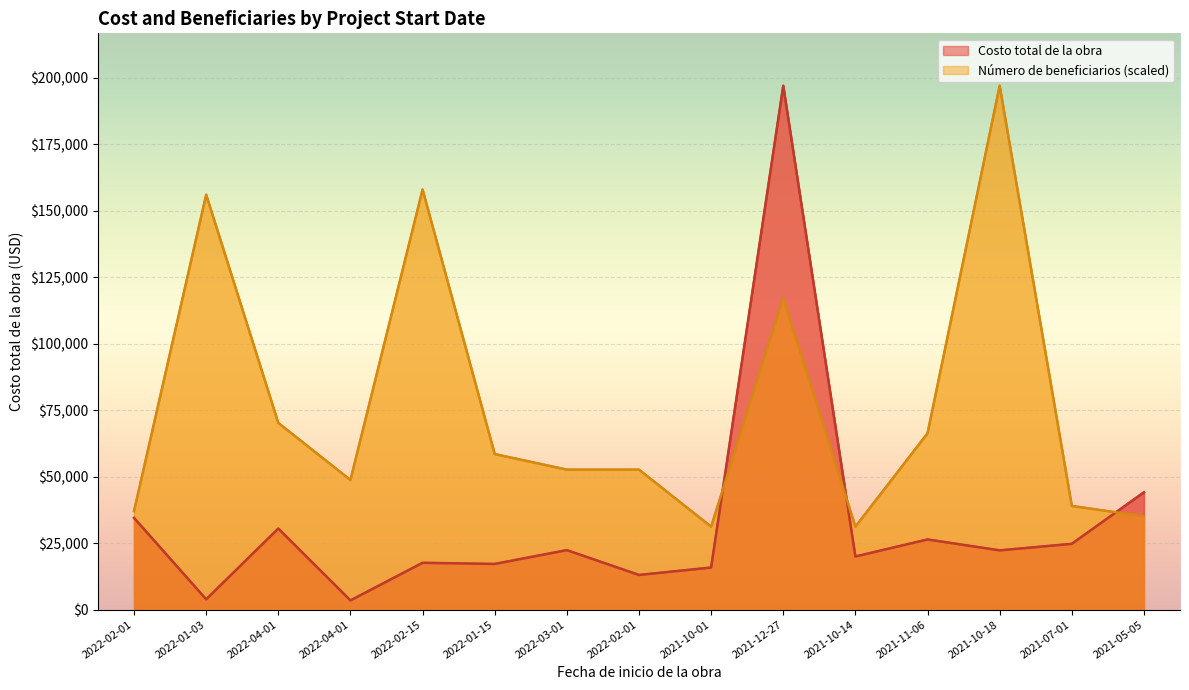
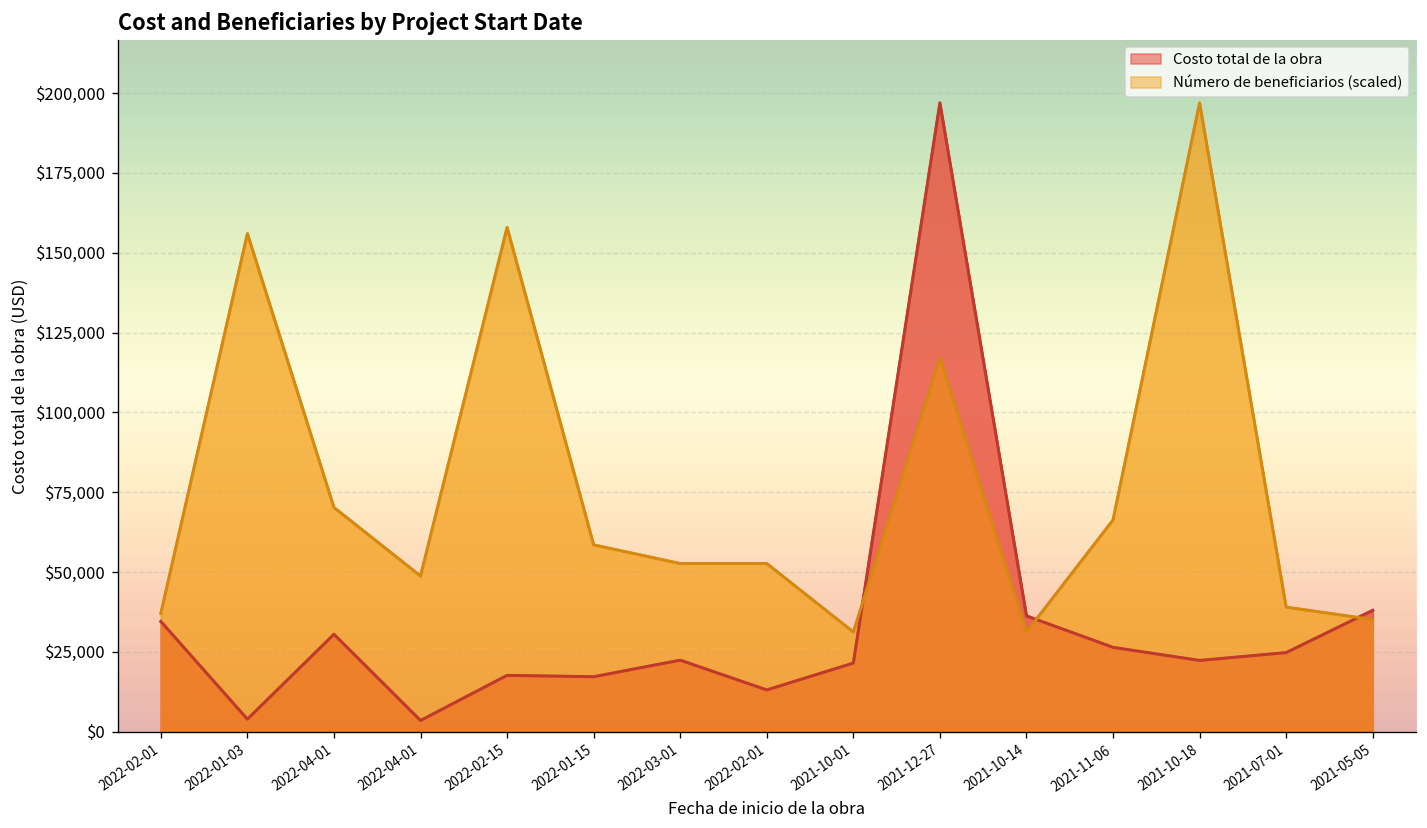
Costo total de la obra, 2021-10-01: $16,000 -> $21,000
Costo total de la obra, 2021-10-14: $20,000 -> $36,000
Costo total de la obra, 2021-05-05: $44,000 -> $38,000
